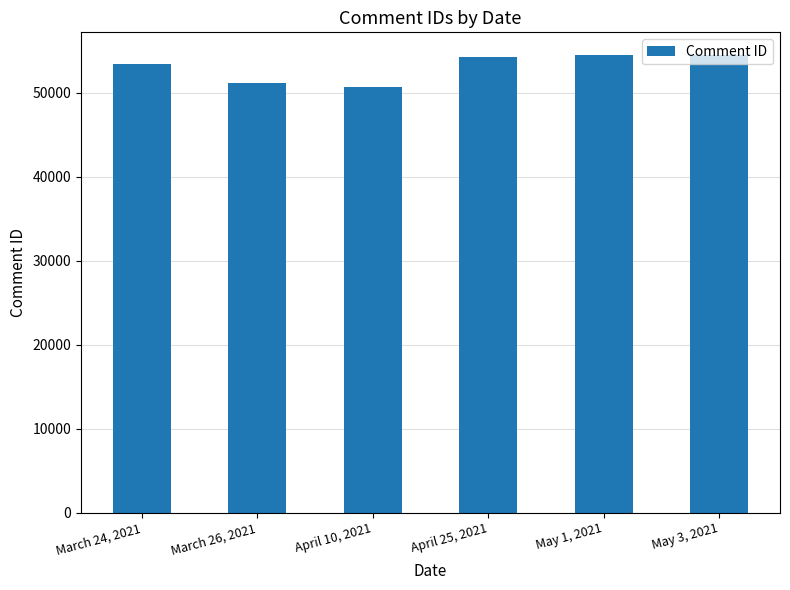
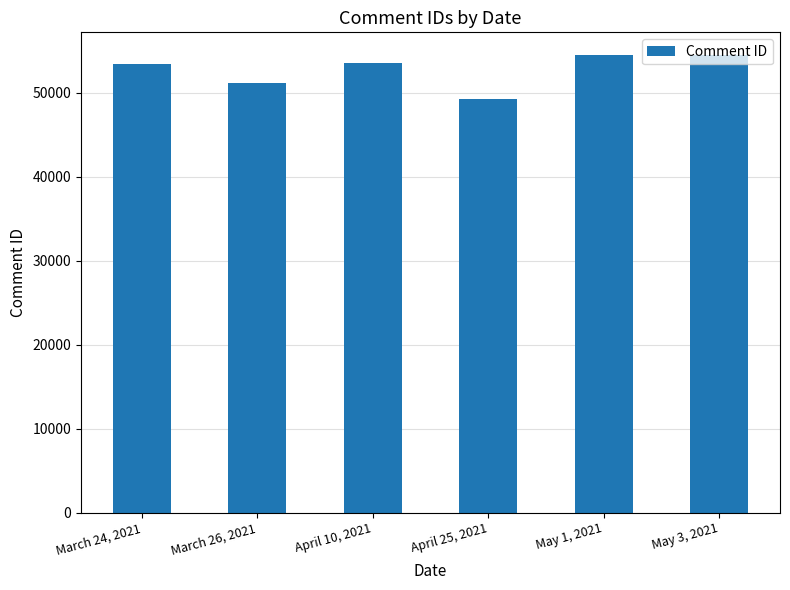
April 10, 2021: 51000 -> 54000
April 25, 2021: 54000 -> 49000
